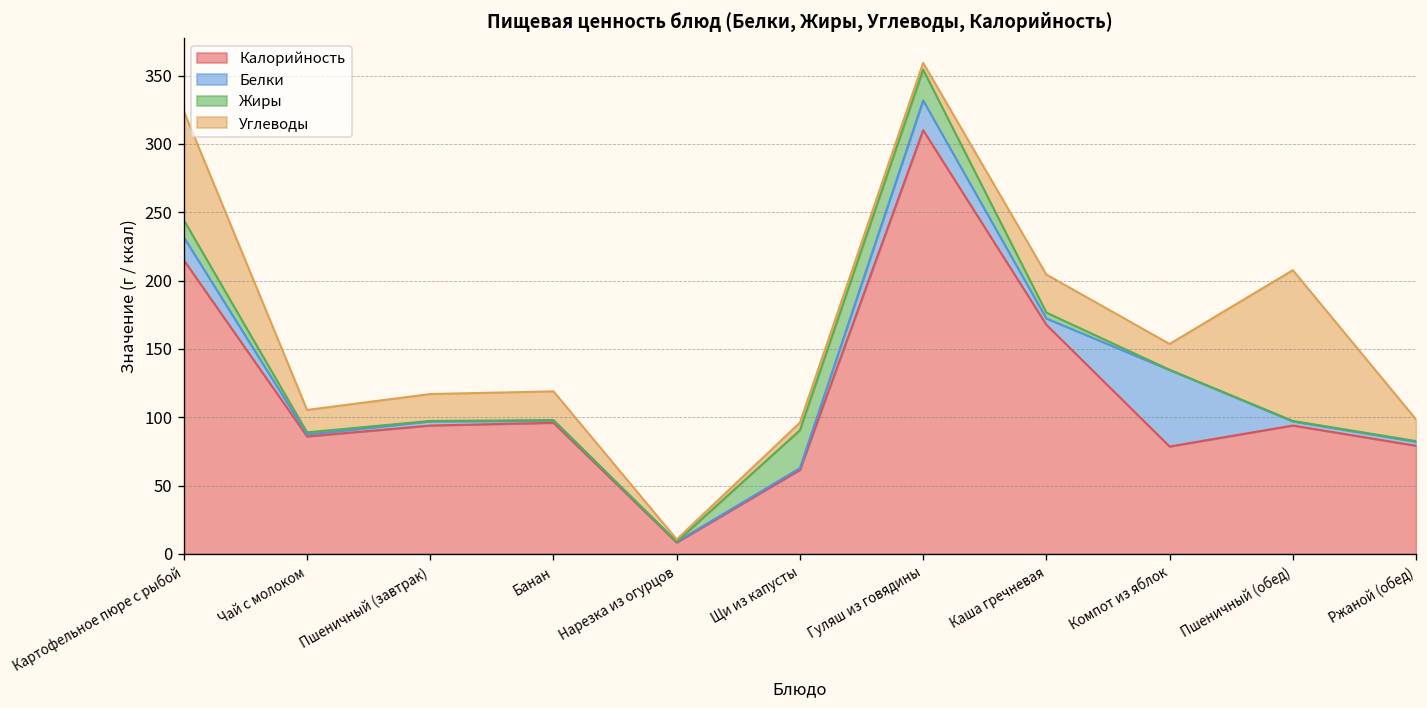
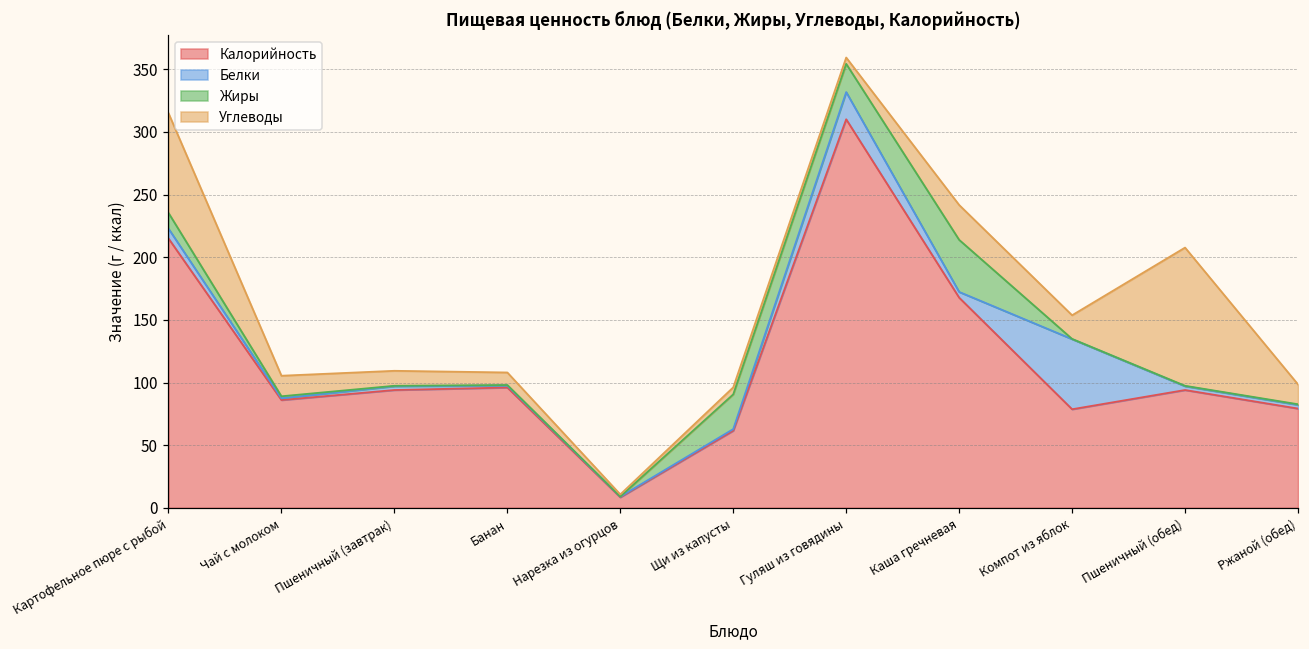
Белки, Картофельное пюре с рыбой: 17 -> 8
Углеводы, Пшеничный (завтрак): 20 -> 12
Углеводы, Банан: 21 -> 10
Жиры, Каша гречневая: 4 -> 42
